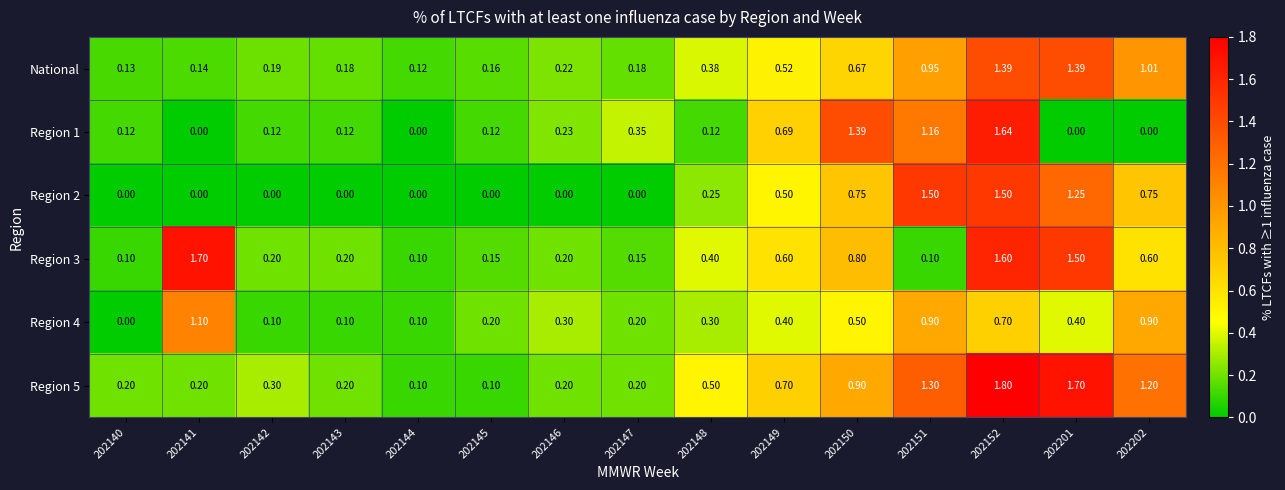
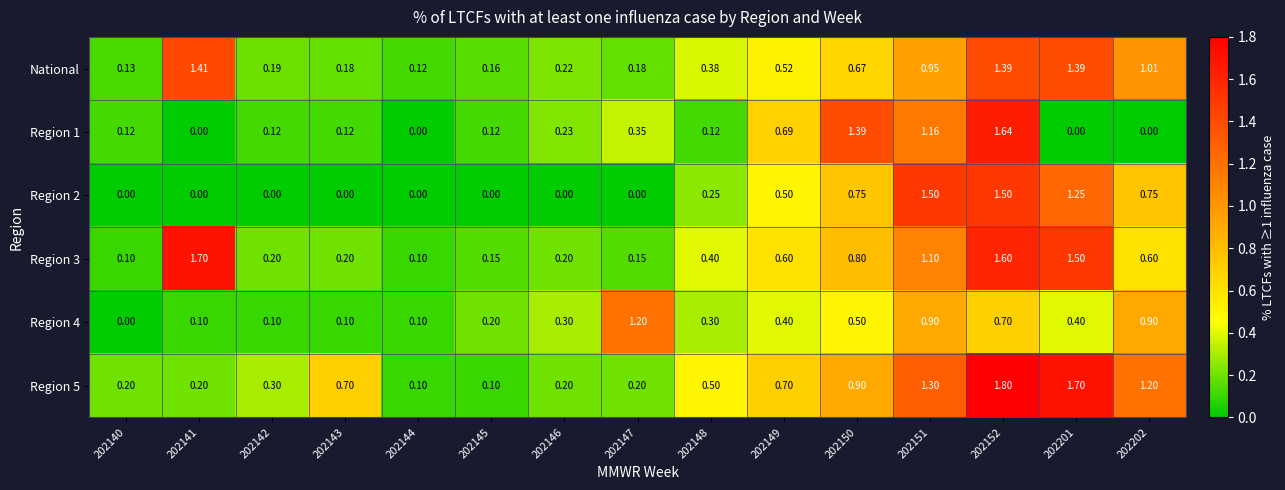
National, 202141: 0.14 -> 1.41
Region 3, 202151: 0.10 -> 1.10
Region 4, 202141: 1.10 -> 0.10
Region 4, 202147: 0.20 -> 1.20
Region 5, 202143: 0.20 -> 0.70
